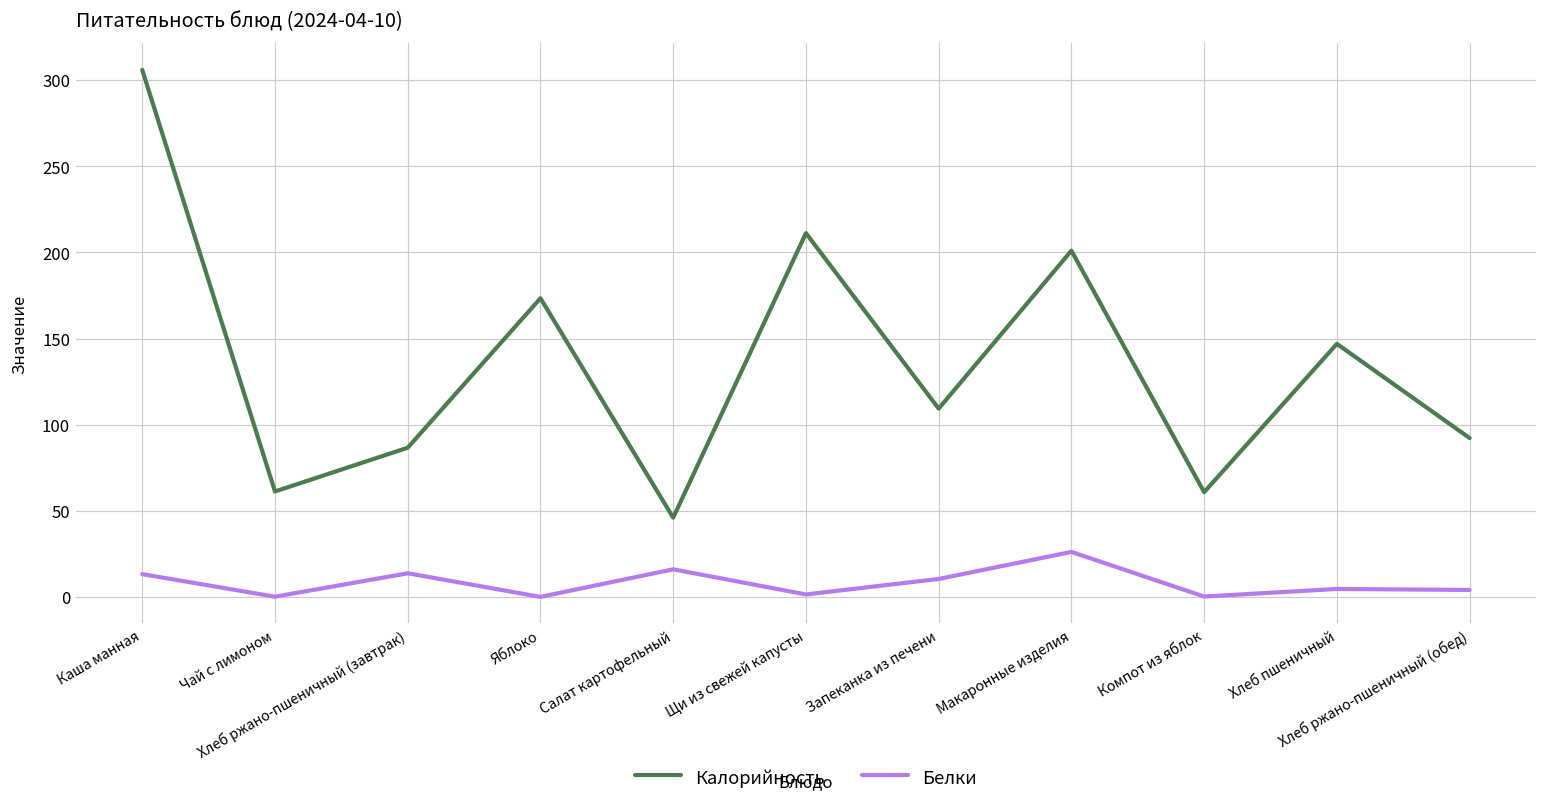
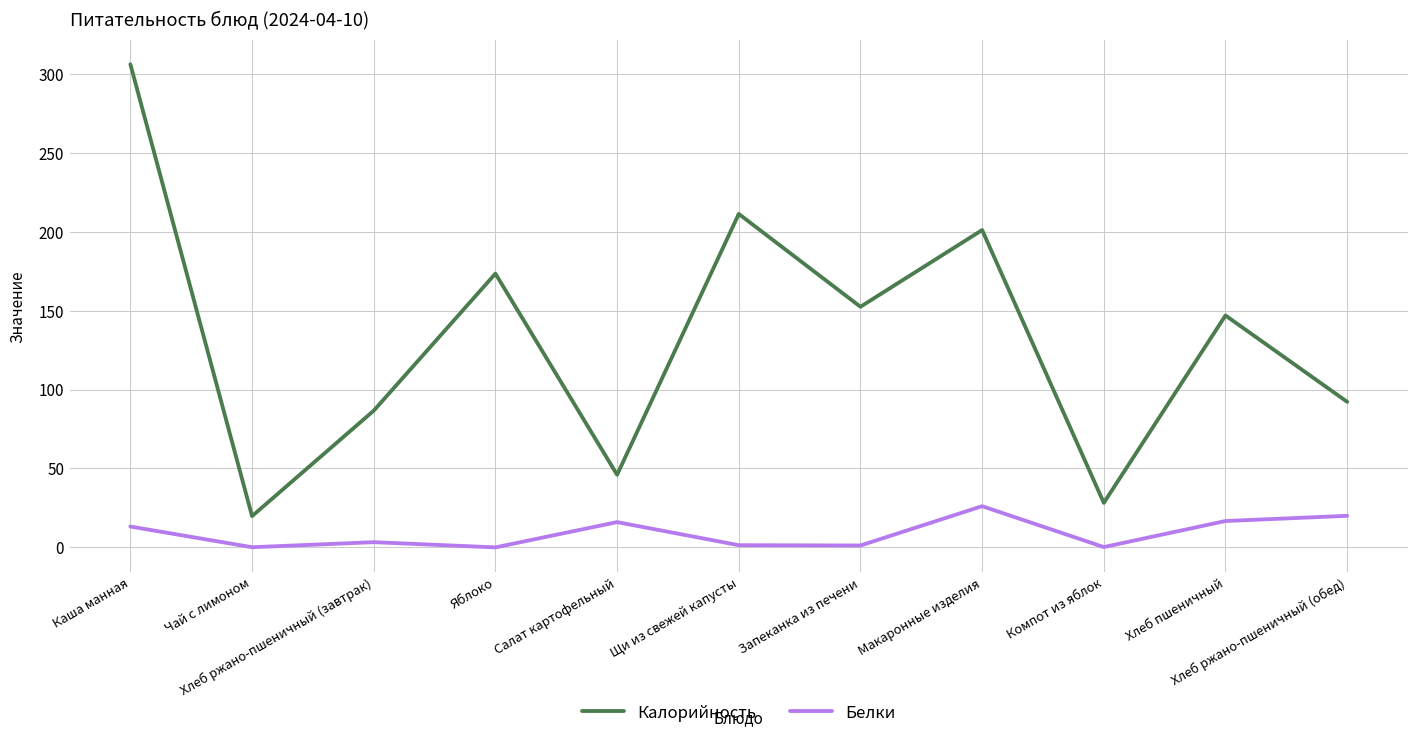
Калорийность, Чай с лимоном: 61 -> 20
Белки, Хлеб ржано-пшеничный (завтрак): 14 -> 3
Калорийность, Запеканка из печени: 109 -> 152
Белки, Запеканка из печени: 10 -> 1
Калорийность, Компот из яблок: 61 -> 28
Белки, Хлеб пшеничный: 5 -> 17
Белки, Хлеб ржано-пшеничный (обед): 4 -> 20
